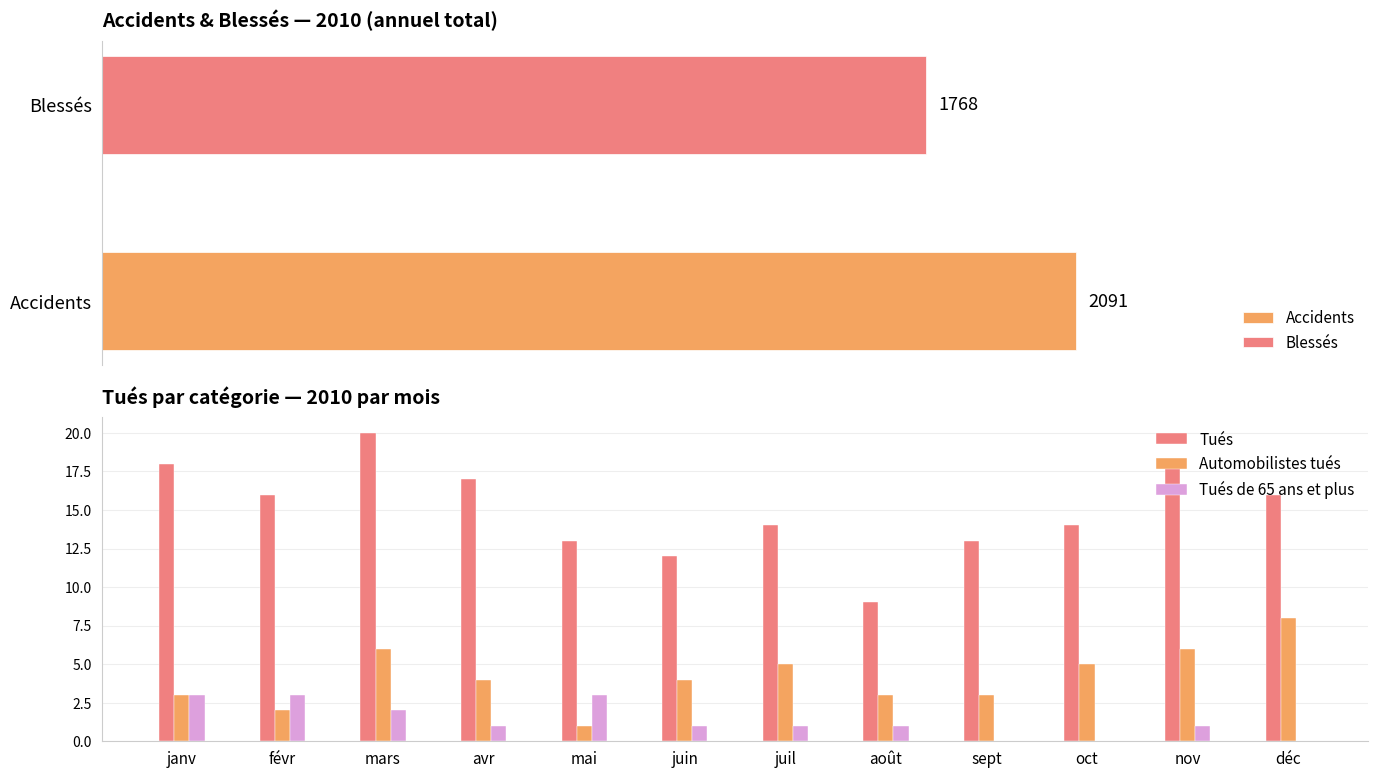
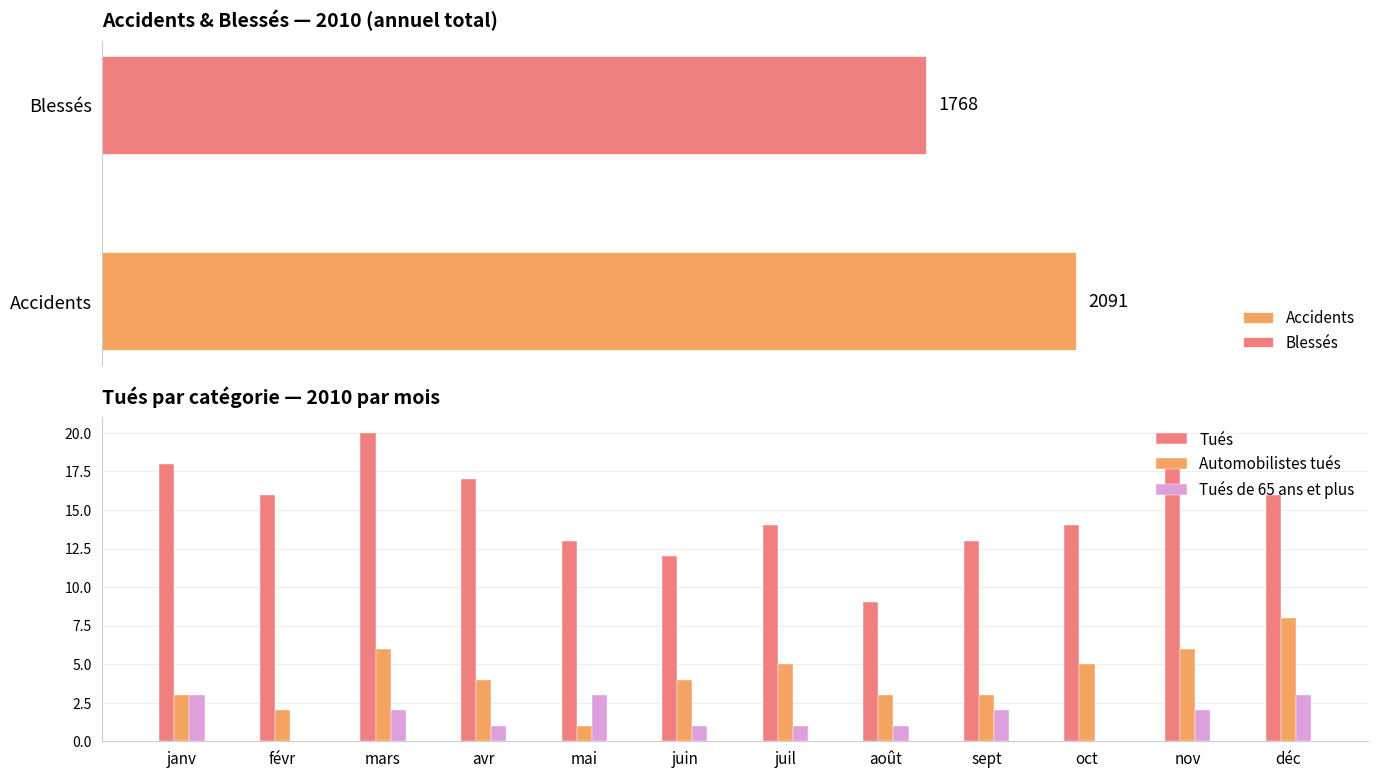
Tués par catégorie — 2010 par mois, Tués de 65 ans et plus, févr: 3 -> 0
Tués par catégorie — 2010 par mois, Tués de 65 ans et plus, sept: 0 -> 2
Tués par catégorie — 2010 par mois, Tués de 65 ans et plus, nov: 1 -> 2
Tués par catégorie — 2010 par mois, Tués de 65 ans et plus, déc: 0 -> 3
